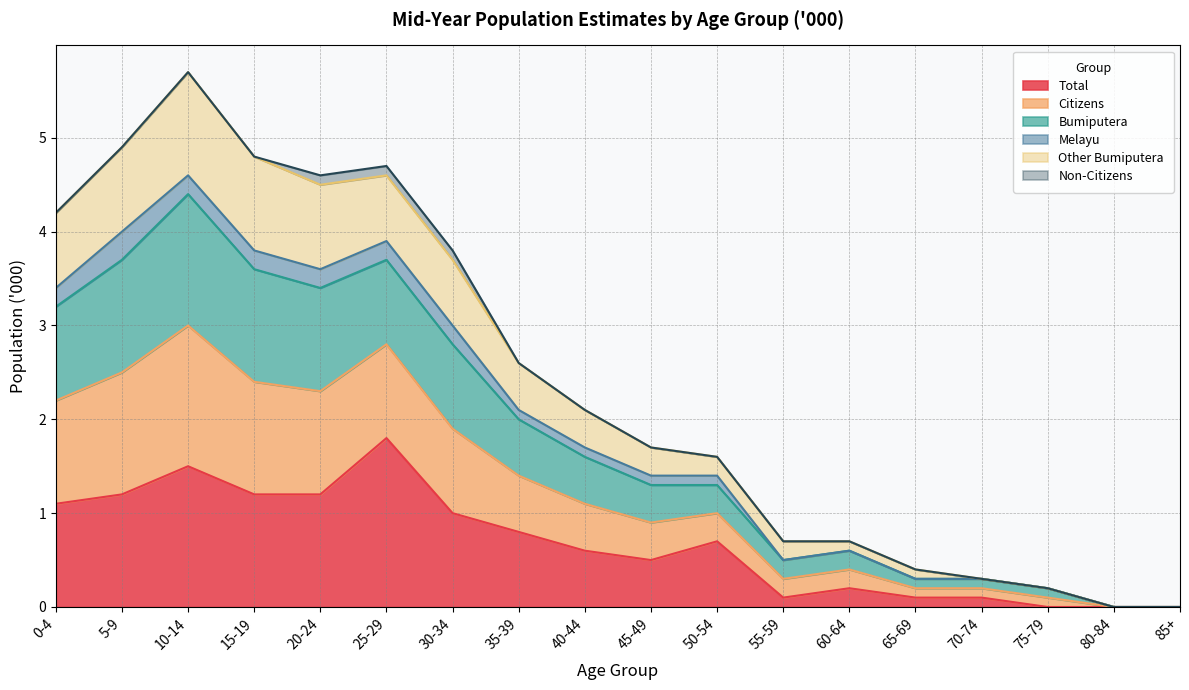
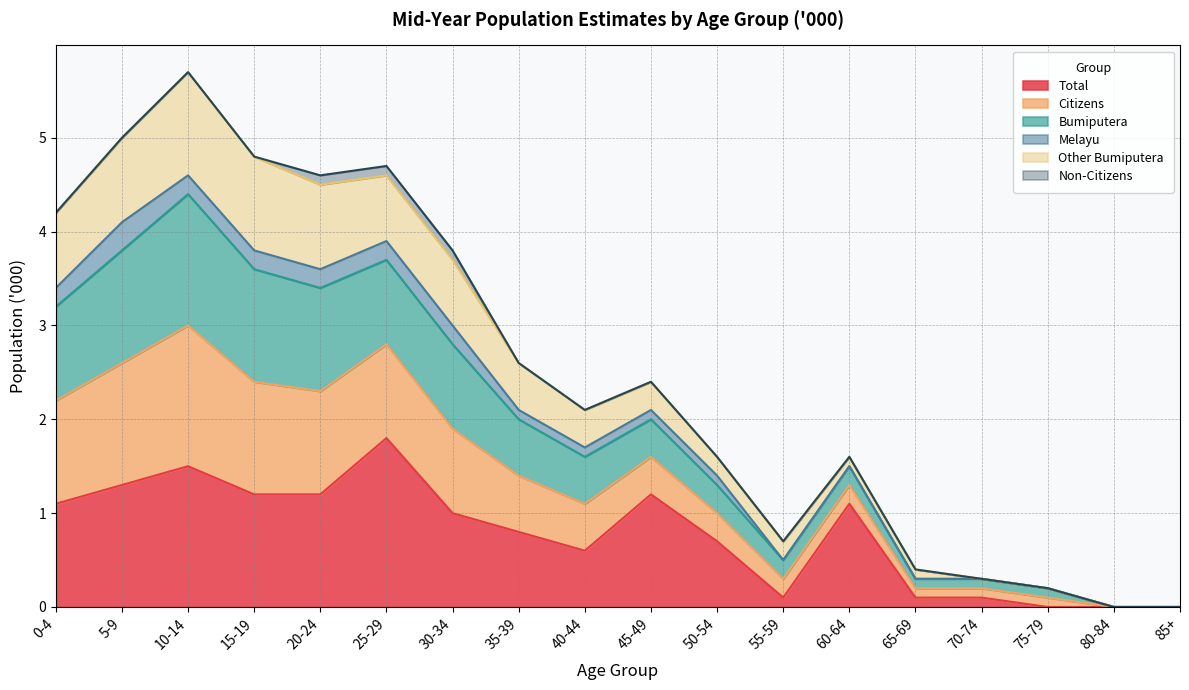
Total, 5-9: 1.2 -> 1.3
Total, 45-49: 0.5 -> 1.2
Total, 60-64: 0.2 -> 1.1
